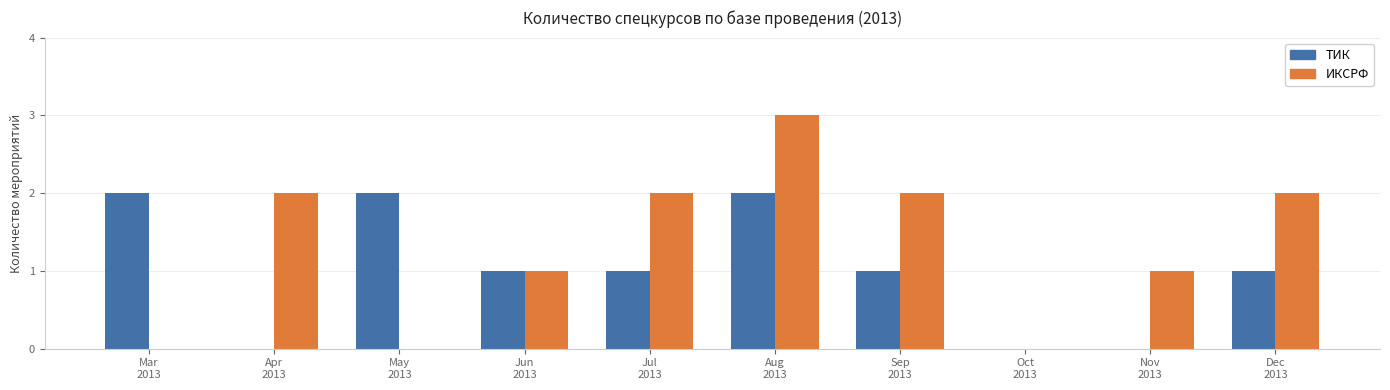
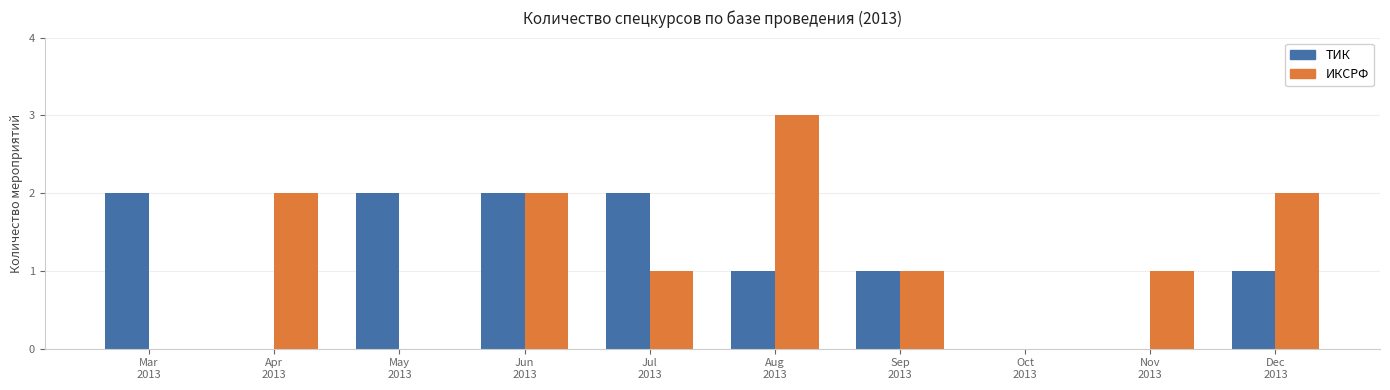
ТИК, Jun 2013: 1 -> 2
ИКСРФ, Jun 2013: 1 -> 2
ТИК, Jul 2013: 1 -> 2
ИКСРФ, Jul 2013: 2 -> 1
ТИК, Aug 2013: 2 -> 1
ИКСРФ, Sep 2013: 2 -> 1
